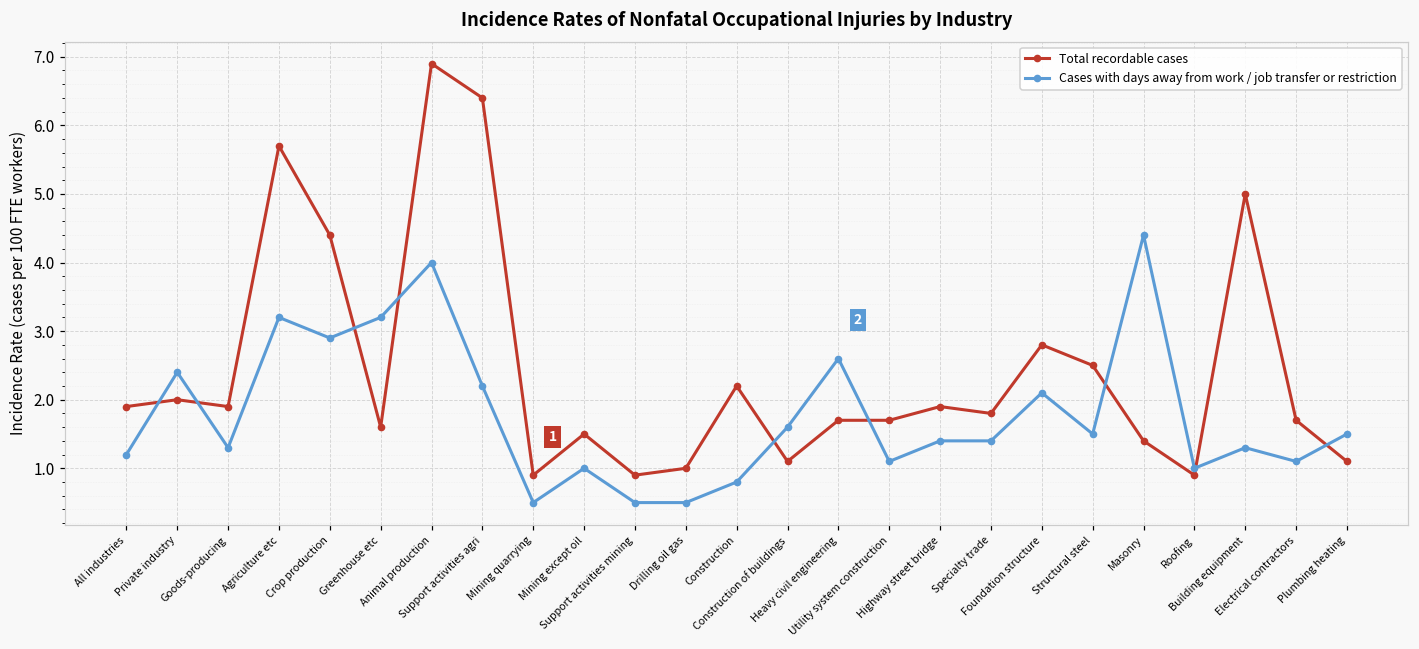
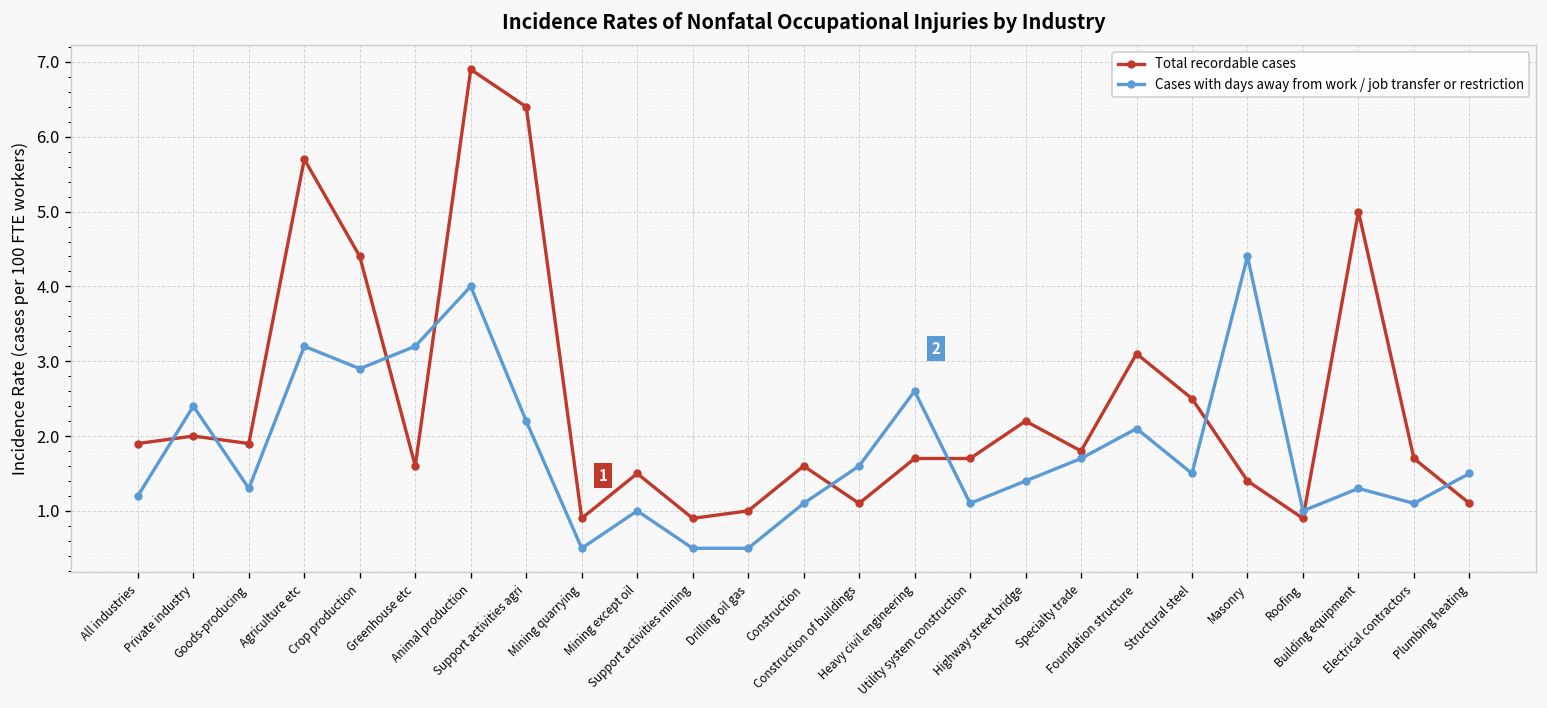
Total recordable cases, Construction: 2.2 -> 1.6
Cases with days away from work / job transfer or restriction, Construction: 0.8 -> 1.1
Total recordable cases, Highway street bridge: 1.9 -> 2.2
Cases with days away from work / job transfer or restriction, Specialty trade: 1.4 -> 1.7
Total recordable cases, Foundation structure: 2.8 -> 3.1
